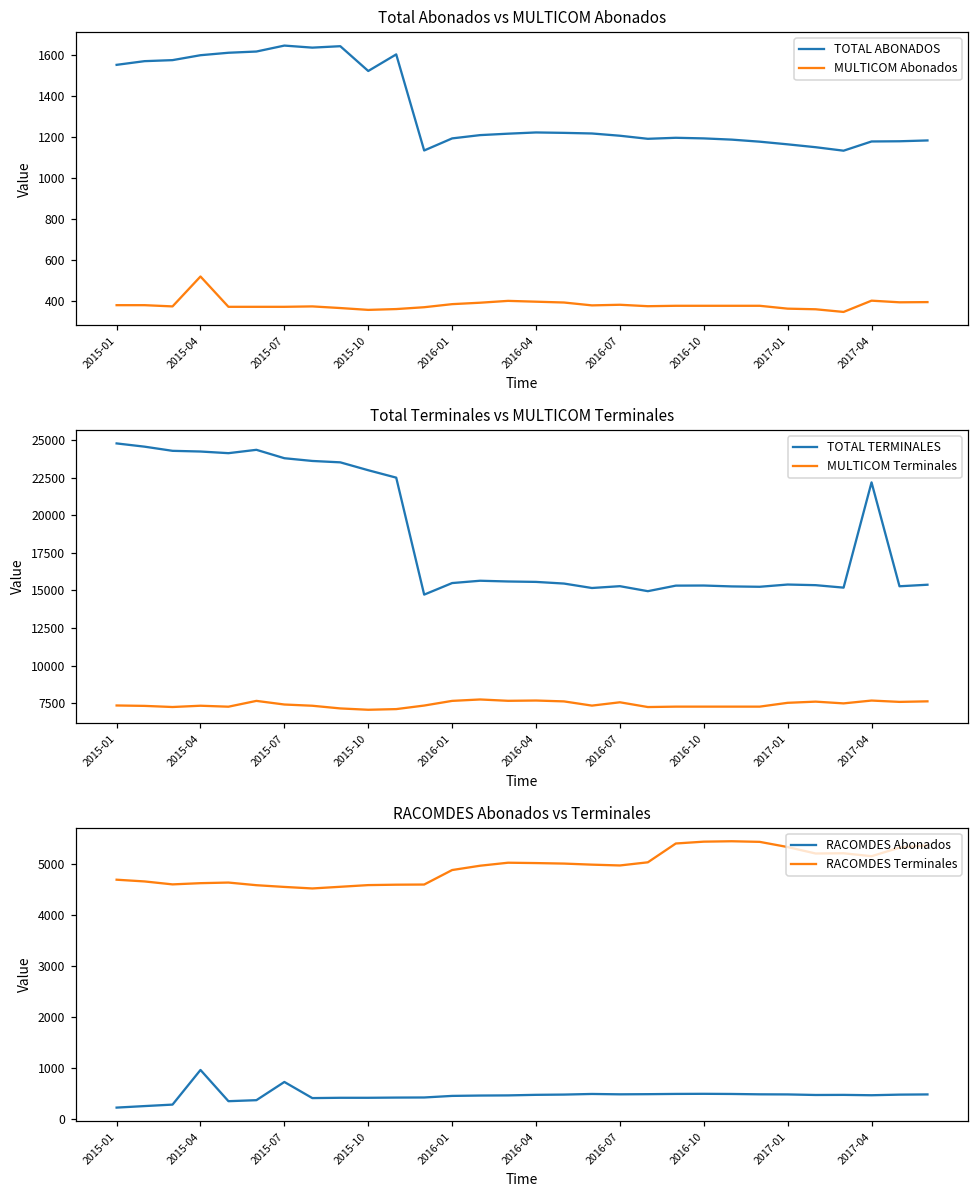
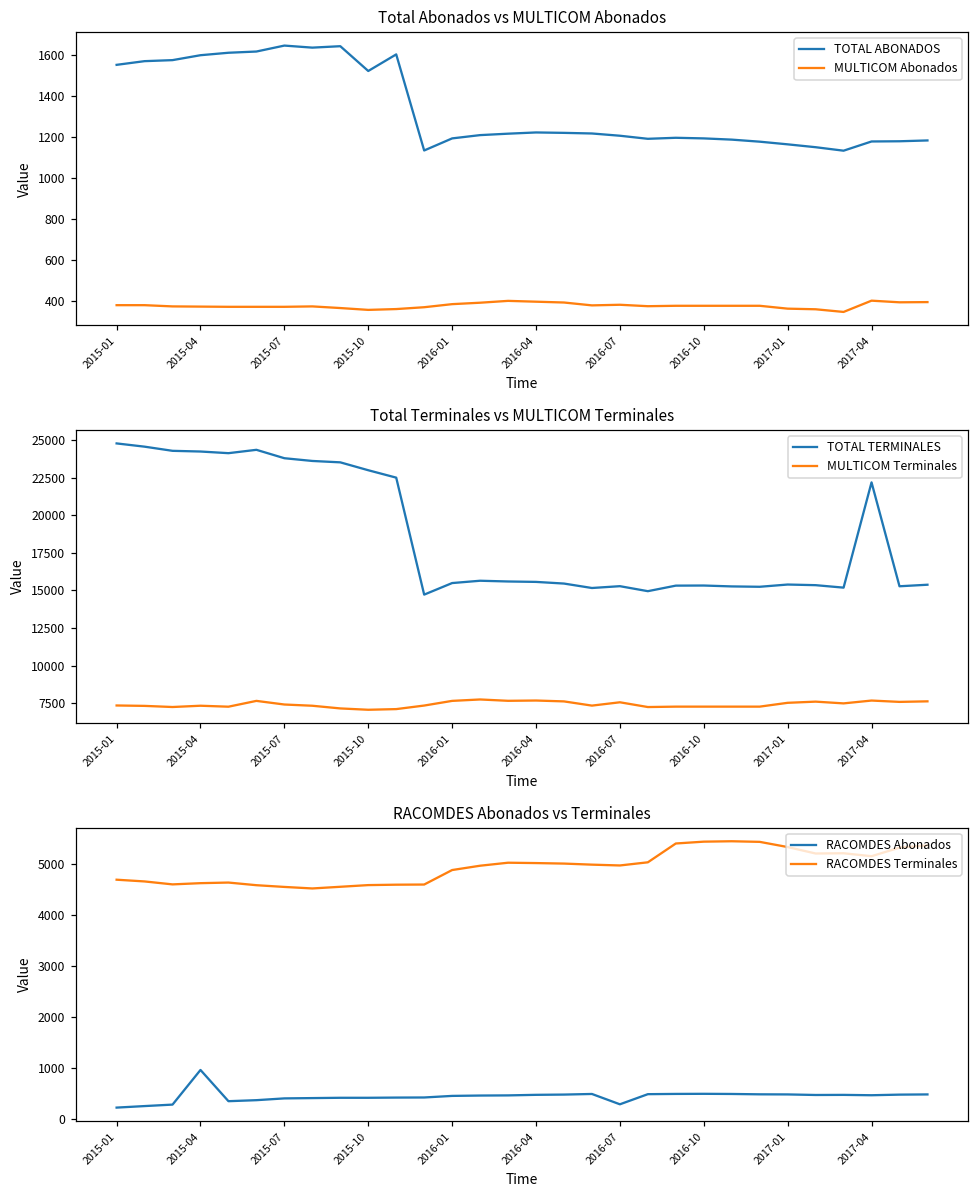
Total Abonados vs MULTICOM Abonados, MULTICOM Abonados, 2015-04: 520 -> 370
RACOMDES Abonados vs Terminales, RACOMDES Abonados, 2015-07: 700 -> 400
RACOMDES Abonados vs Terminales, RACOMDES Abonados, 2016-07: 500 -> 300
